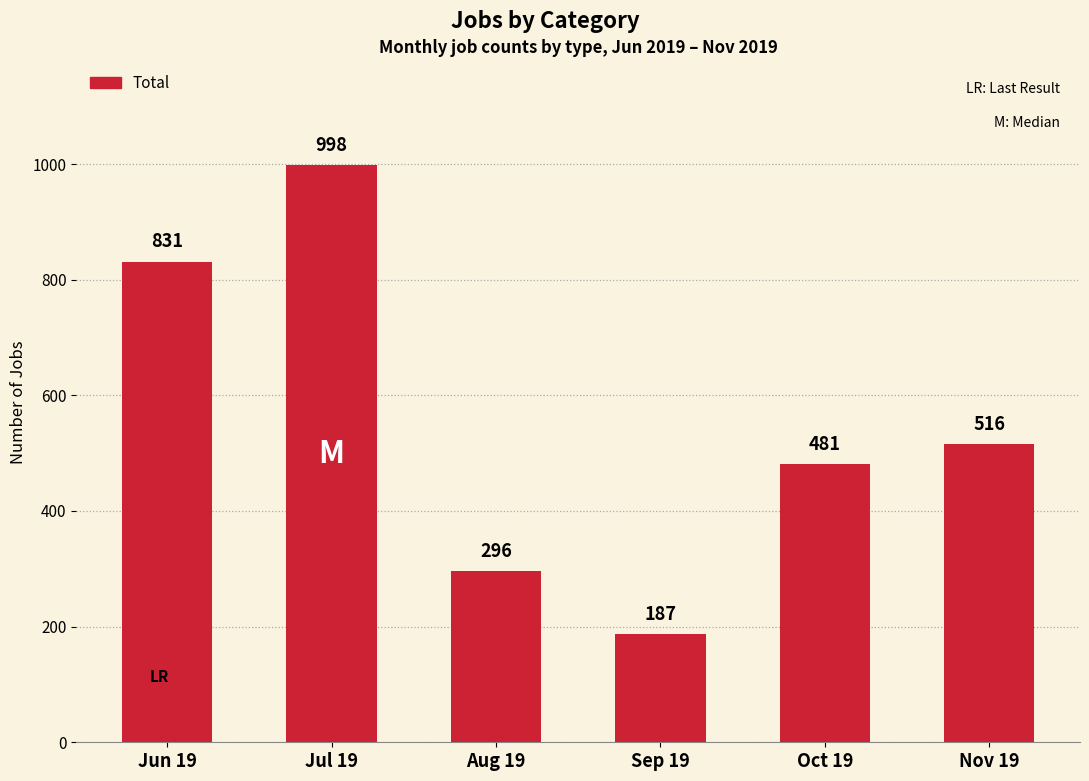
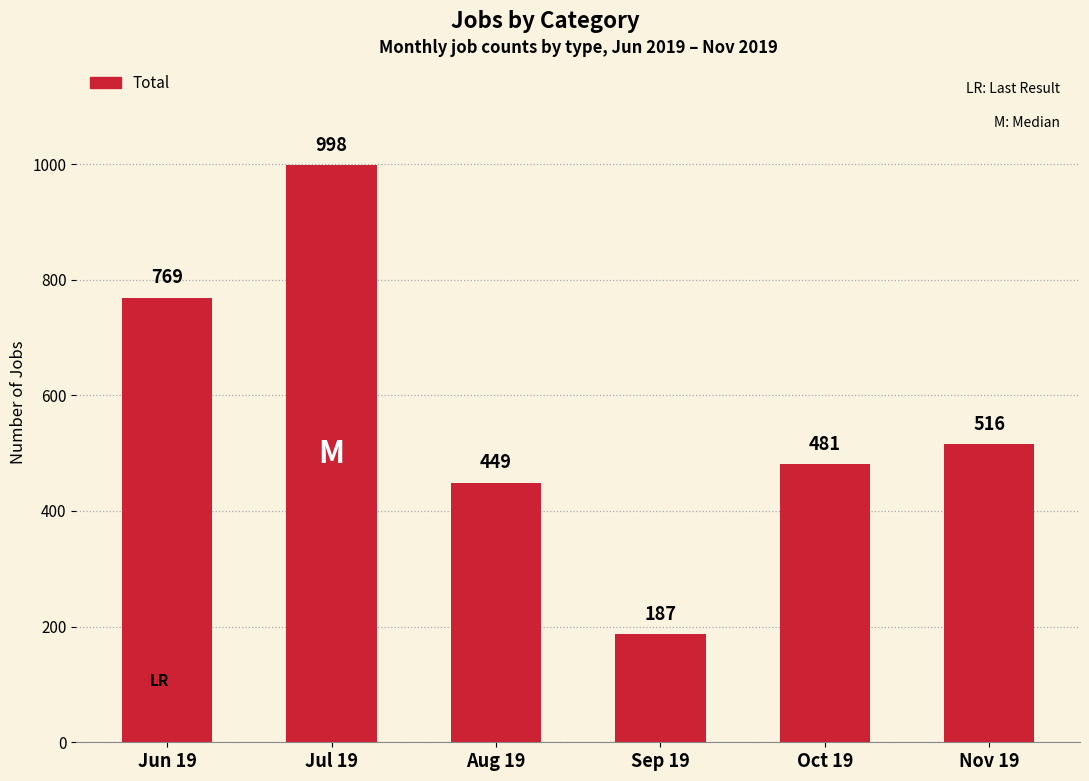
Jun 19: 831 -> 769
Aug 19: 296 -> 449
